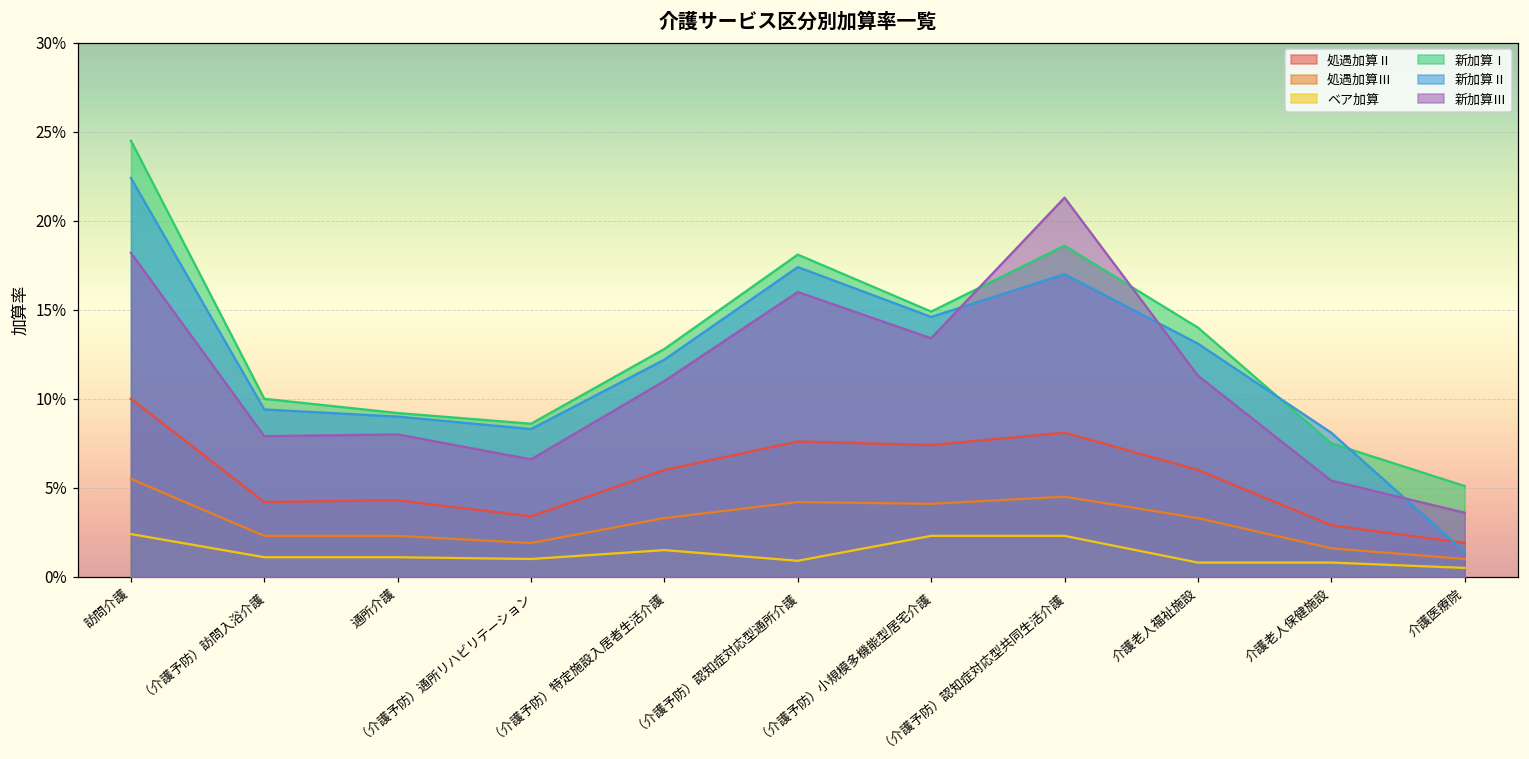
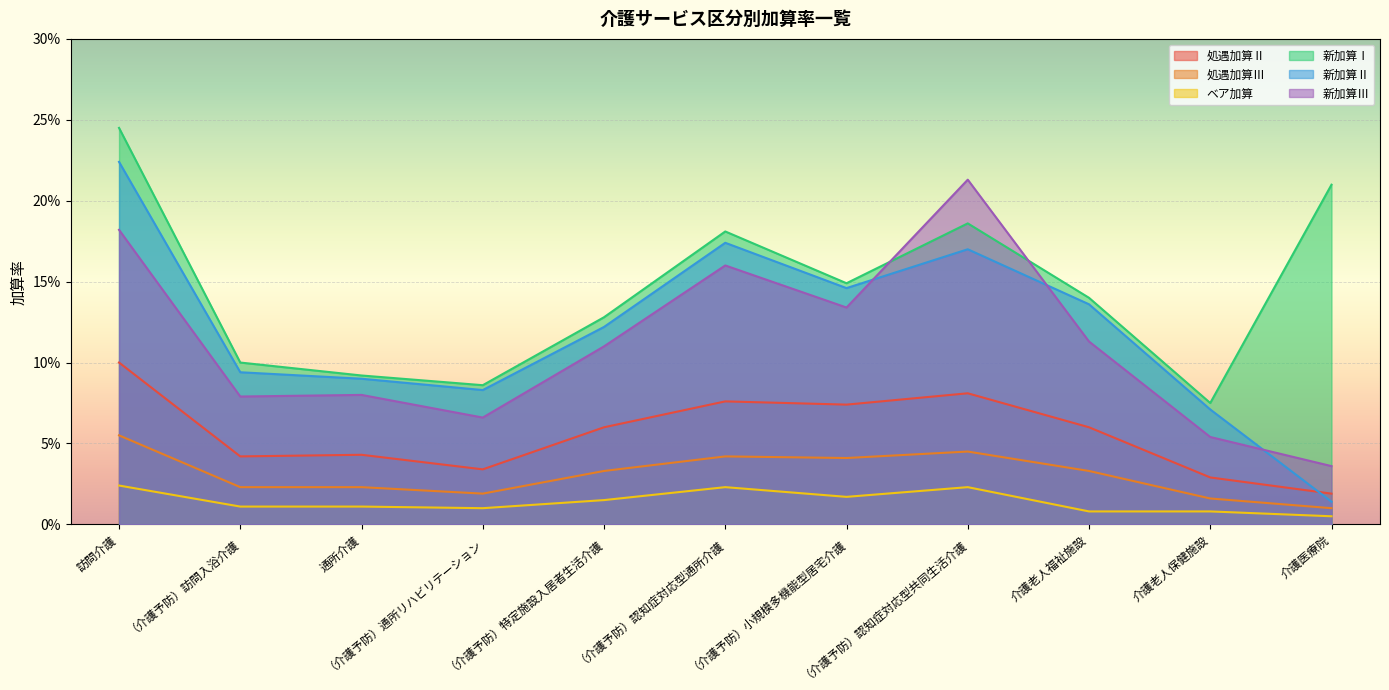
ベア加算, （介護予防）認知症対応型通所介護: 0.9% -> 2.3%
ベア加算, （介護予防）小規模多機能型居宅介護: 2.3% -> 1.7%
新加算Ⅱ, 介護老人福祉施設: 13.1% -> 13.6%
新加算Ⅱ, 介護老人保健施設: 8.1% -> 7.1%
新加算Ⅰ, 介護医療院: 5.1% -> 21.0%
